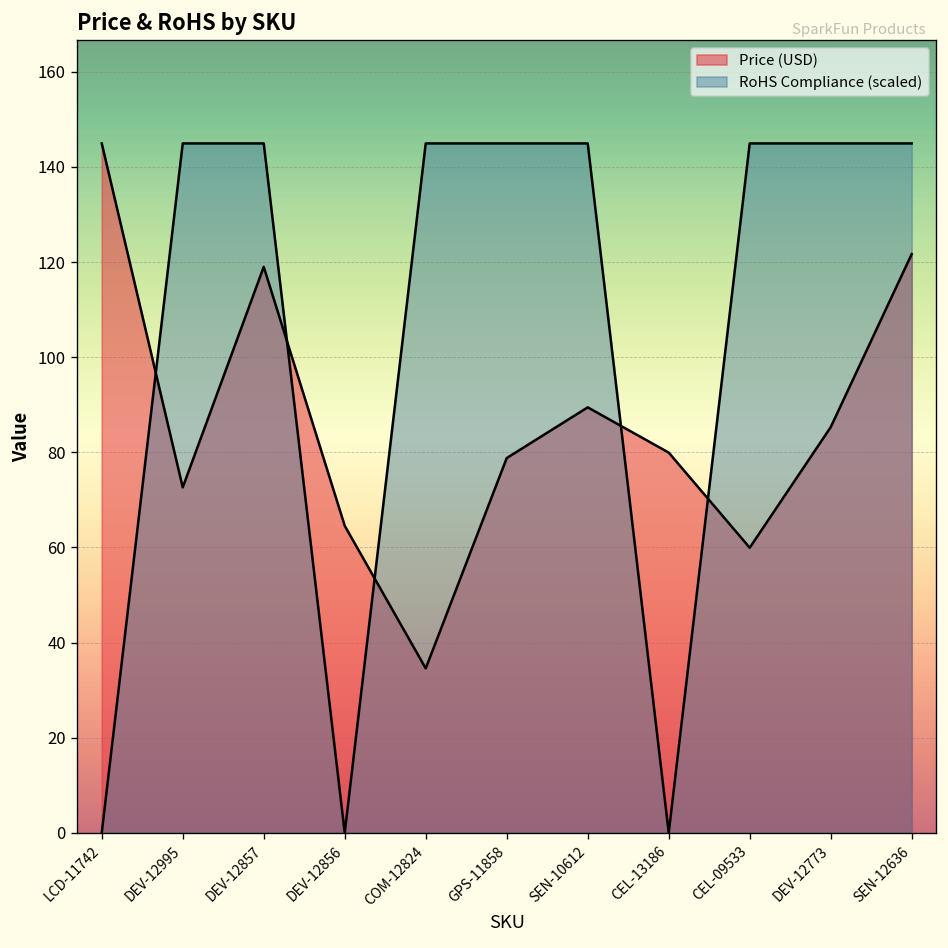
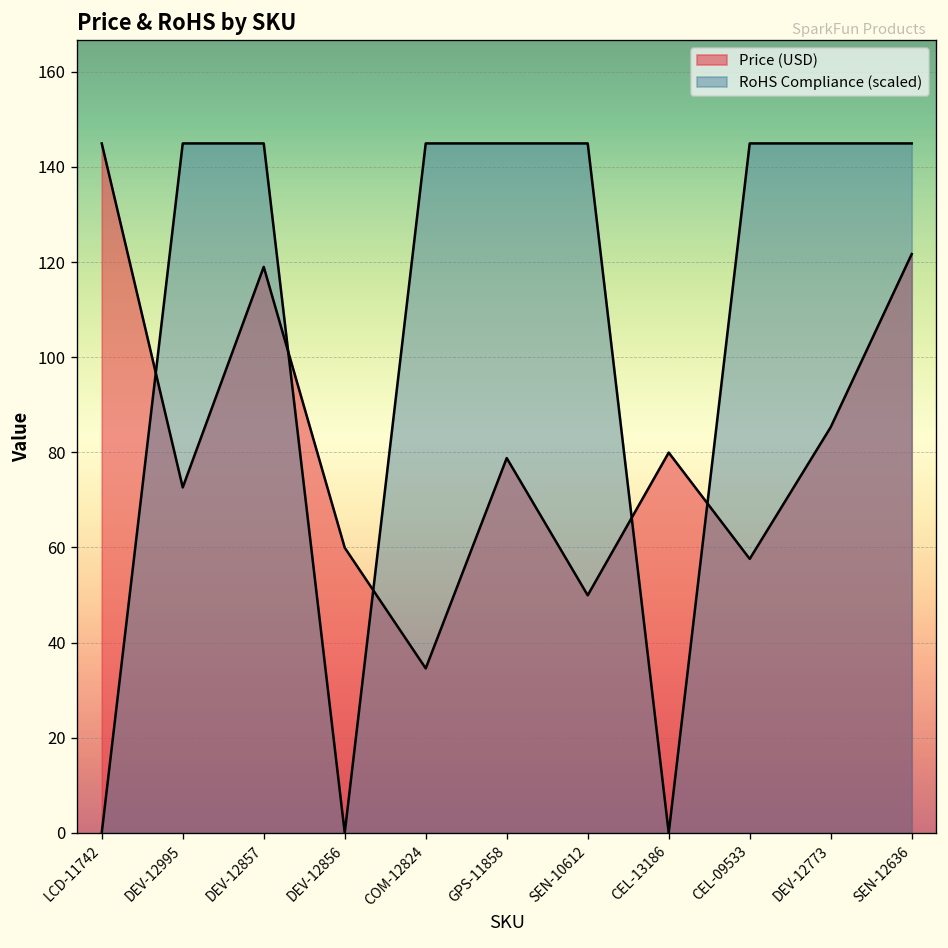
Price (USD), DEV-12856: 65 -> 60
Price (USD), SEN-10612: 89 -> 50
Price (USD), CEL-09533: 60 -> 58
